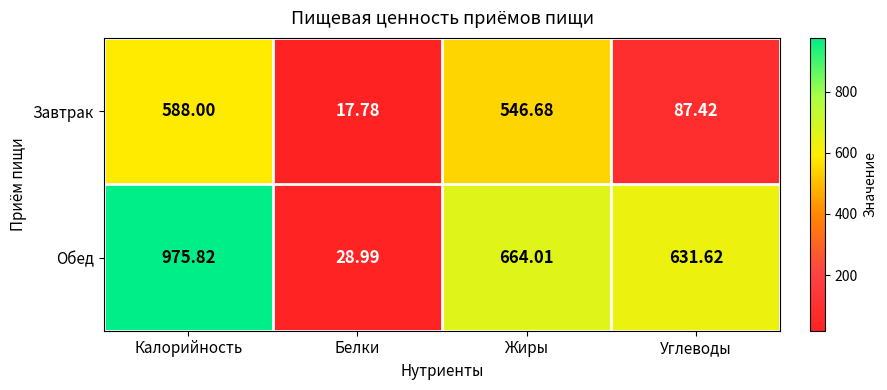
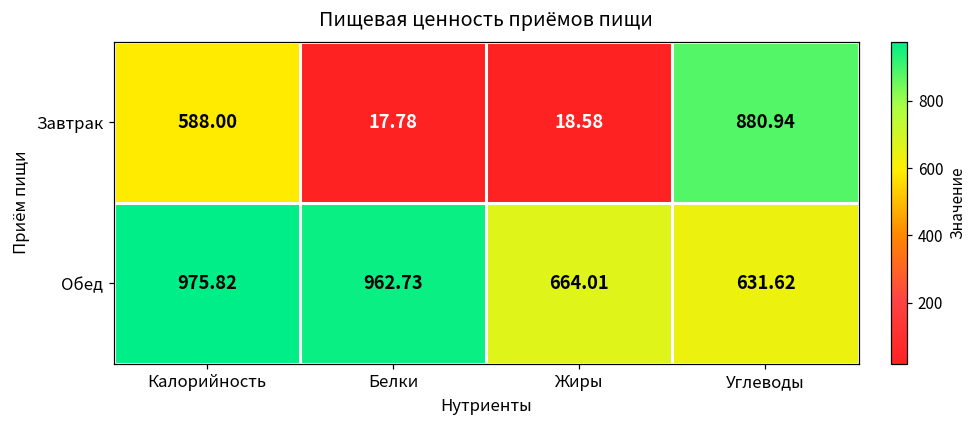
Завтрак, Жиры: 546.68 -> 18.58
Завтрак, Углеводы: 87.42 -> 880.94
Обед, Белки: 28.99 -> 962.73
